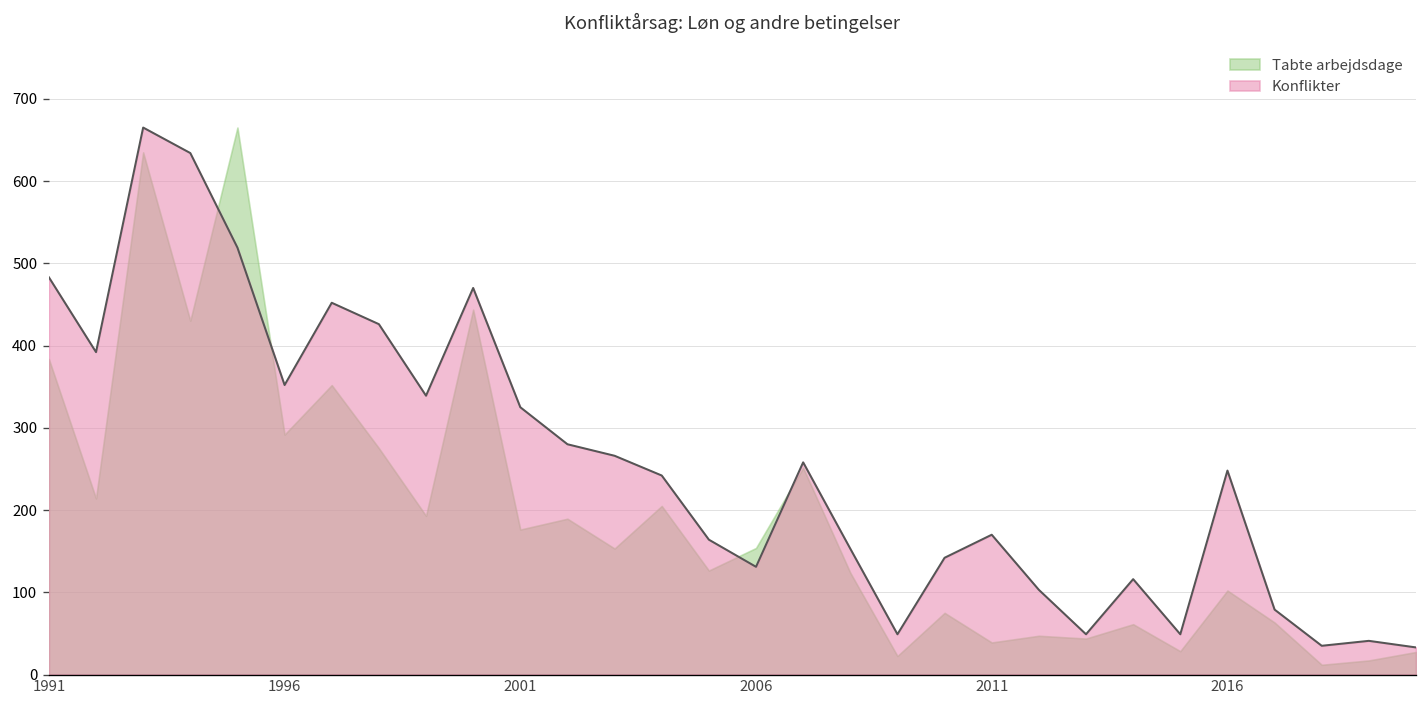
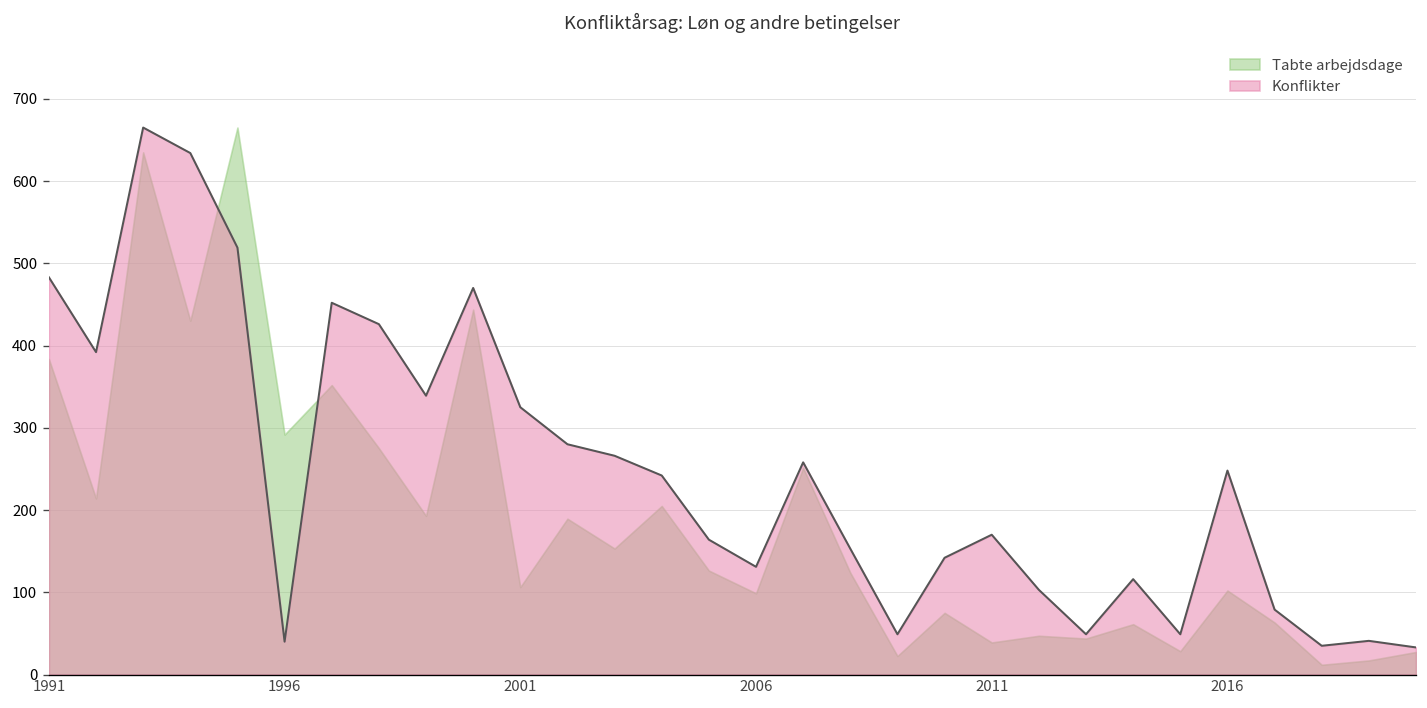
Konflikter, 1996: 350 -> 40
Tabte arbejdsdage, 2001: 180 -> 110
Tabte arbejdsdage, 2006: 150 -> 100
